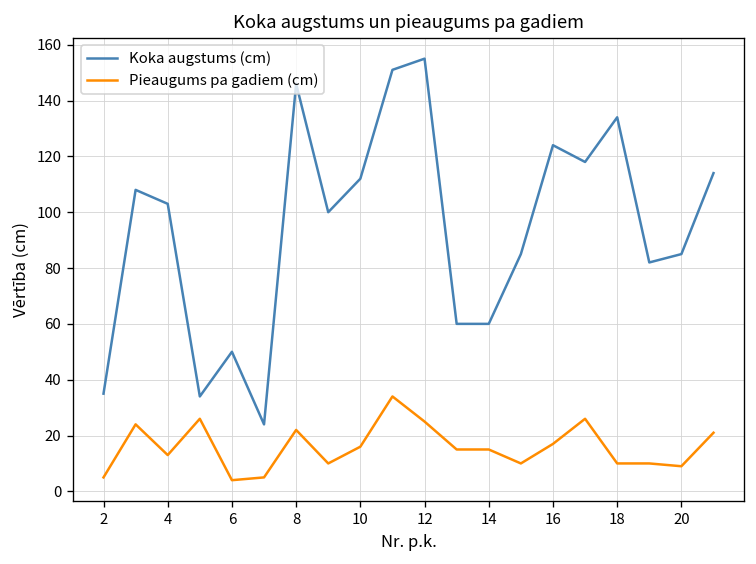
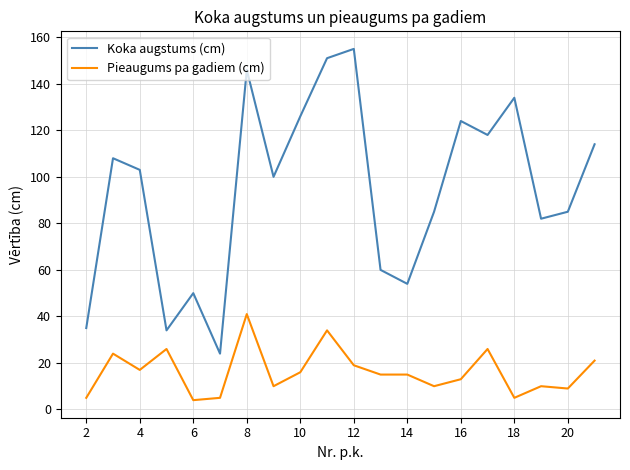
Pieaugums pa gadiem (cm), 4: 13 -> 17
Pieaugums pa gadiem (cm), 8: 22 -> 41
Koka augstums (cm), 10: 112 -> 126
Pieaugums pa gadiem (cm), 12: 25 -> 19
Koka augstums (cm), 14: 60 -> 54
Pieaugums pa gadiem (cm), 16: 17 -> 13
Pieaugums pa gadiem (cm), 18: 10 -> 5
